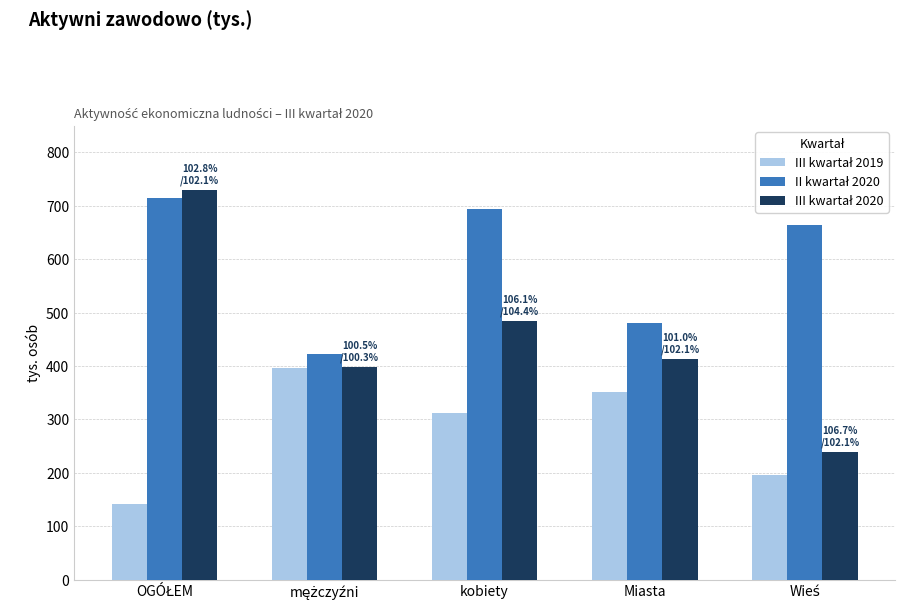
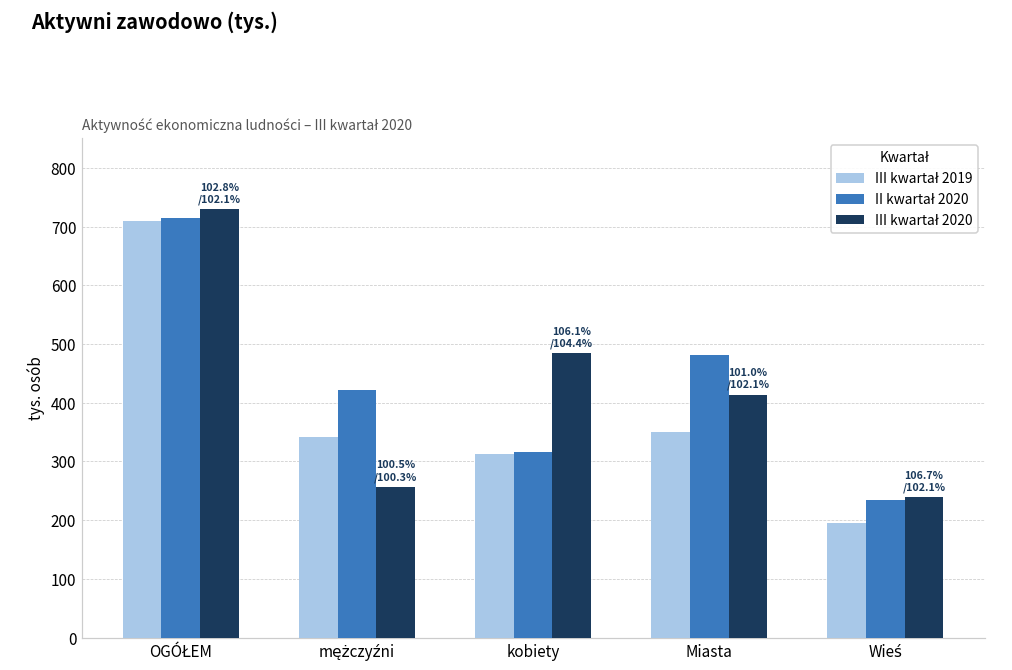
III kwartał 2019, OGÓŁEM: 140 -> 710
III kwartał 2019, mężczyźni: 400 -> 340
III kwartał 2020, mężczyźni: 400 -> 260
II kwartał 2020, kobiety: 700 -> 320
II kwartał 2020, Wieś: 660 -> 230
